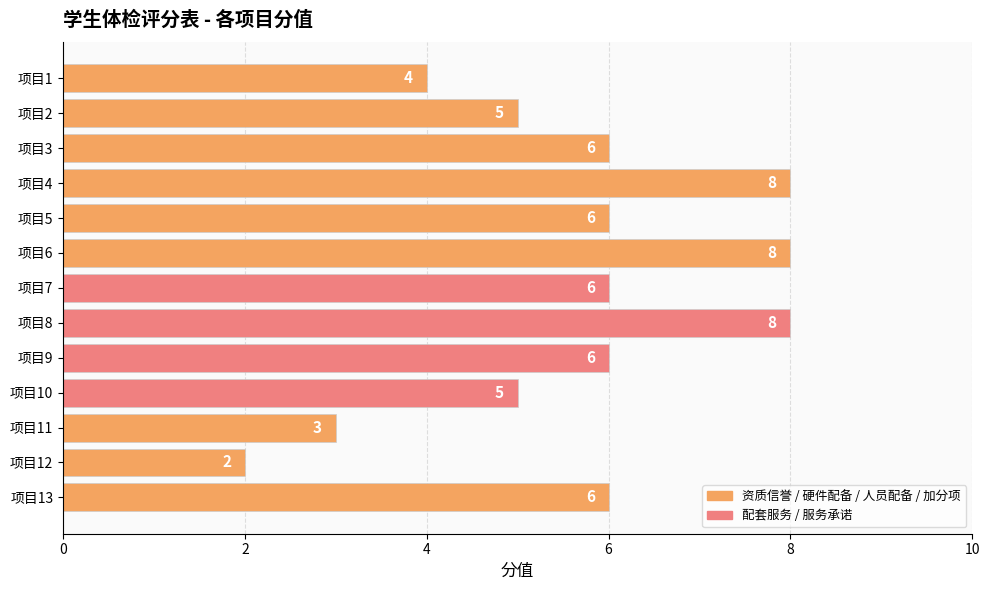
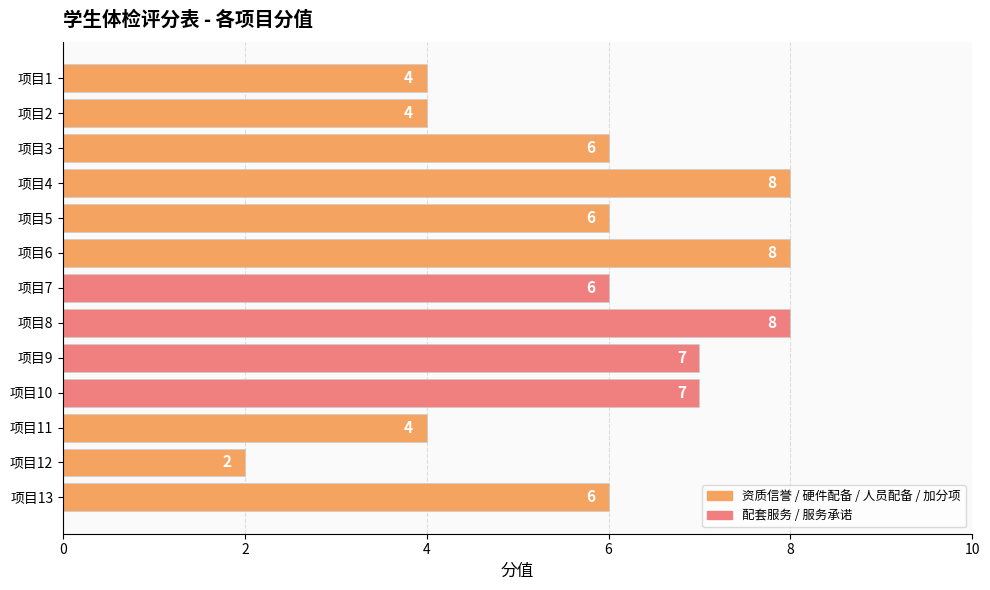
项目2: 5 -> 4
项目9: 6 -> 7
项目10: 5 -> 7
项目11: 3 -> 4
